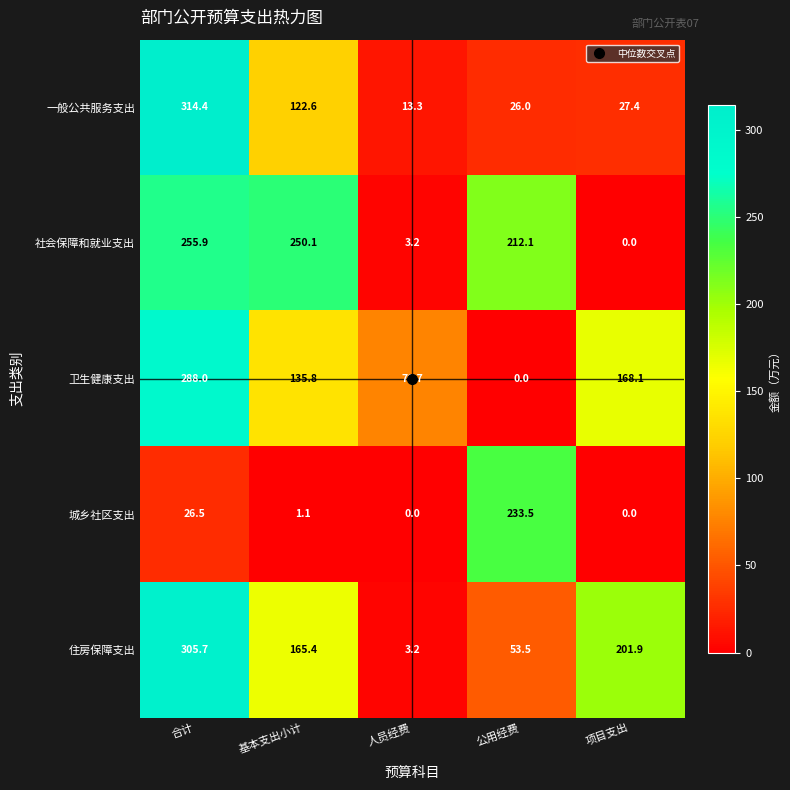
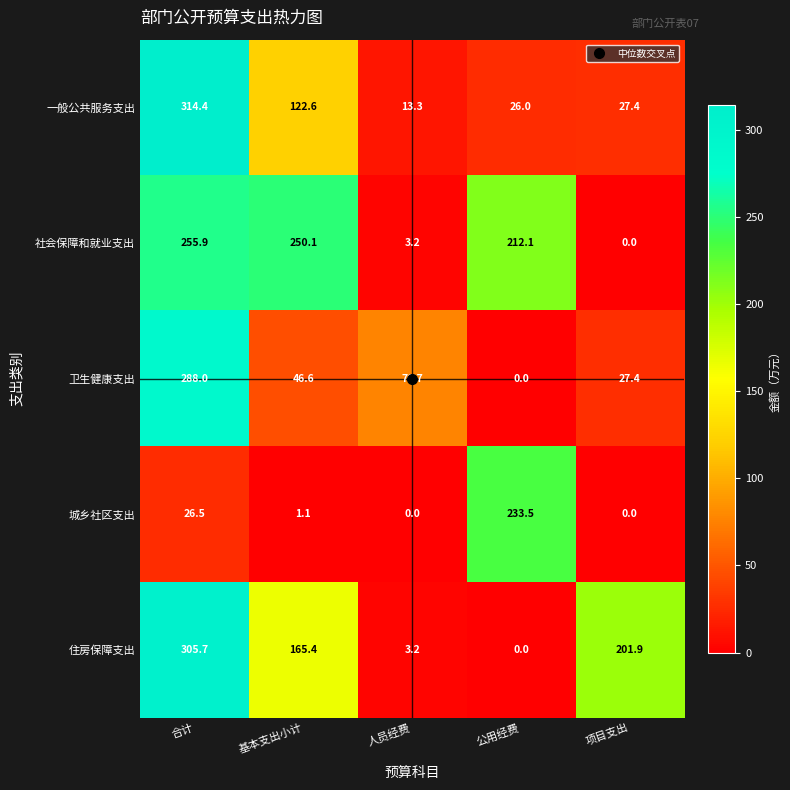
卫生健康支出, 基本支出小计: 135.8 -> 46.6
卫生健康支出, 项目支出: 168.1 -> 27.4
住房保障支出, 公用经费: 53.5 -> 0.0
